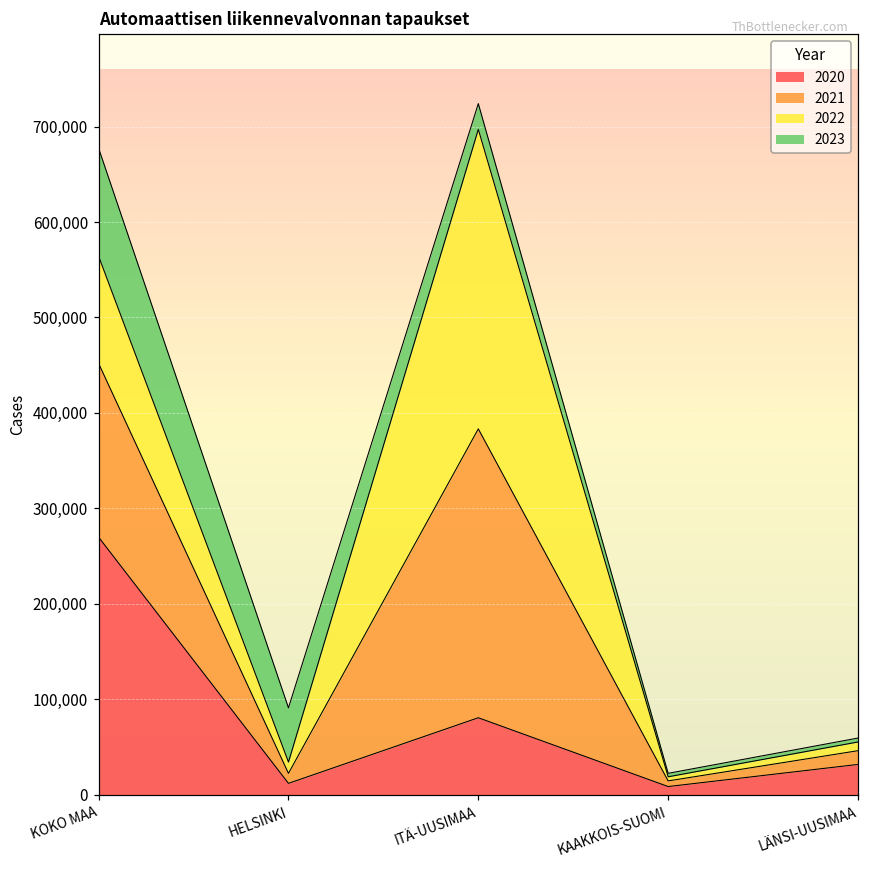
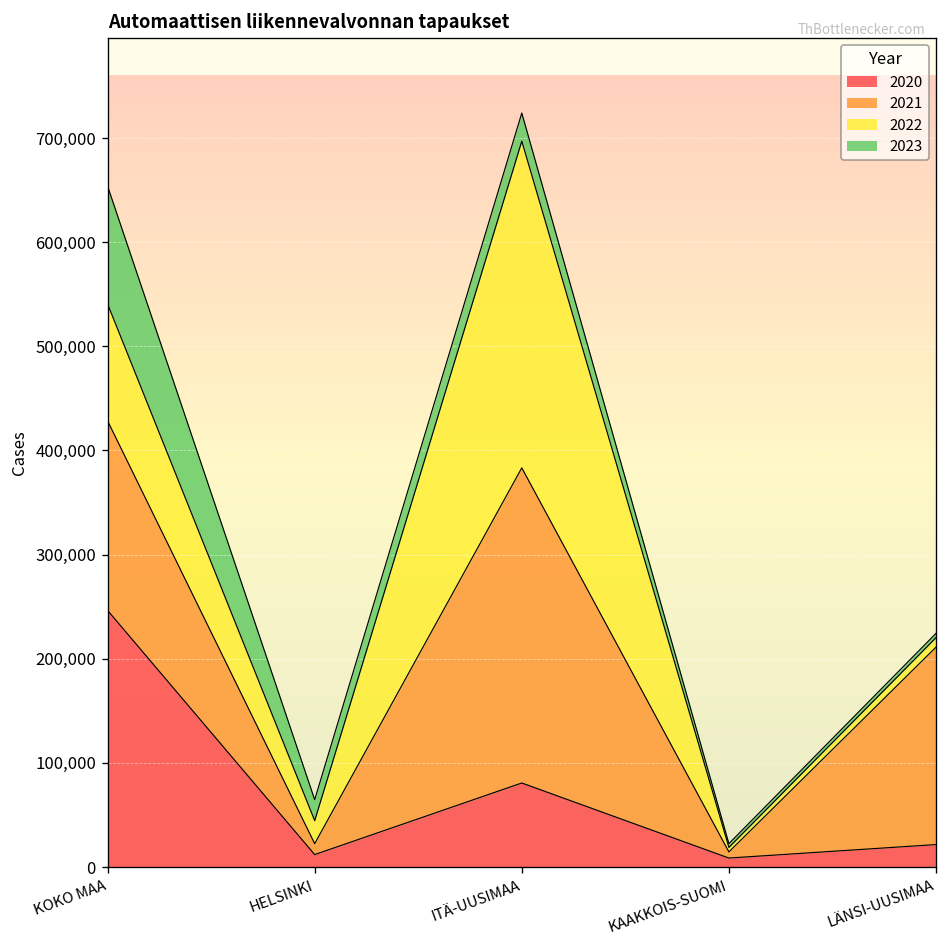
2020, KOKO MAA: 270,000 -> 250,000
2022, HELSINKI: 10,000 -> 20,000
2023, HELSINKI: 60,000 -> 20,000
2020, LÄNSI-UUSIMAA: 30,000 -> 20,000
2021, LÄNSI-UUSIMAA: 10,000 -> 190,000
